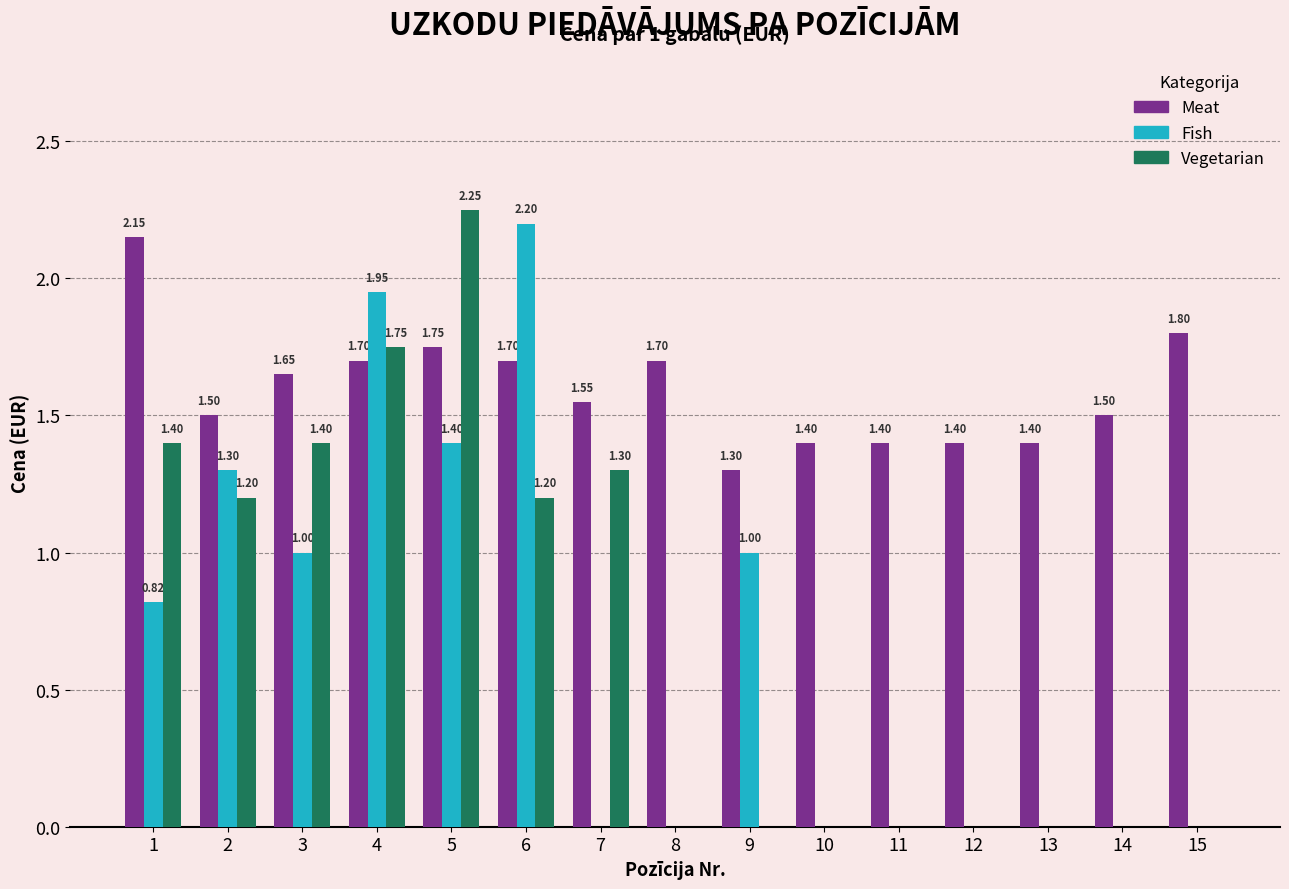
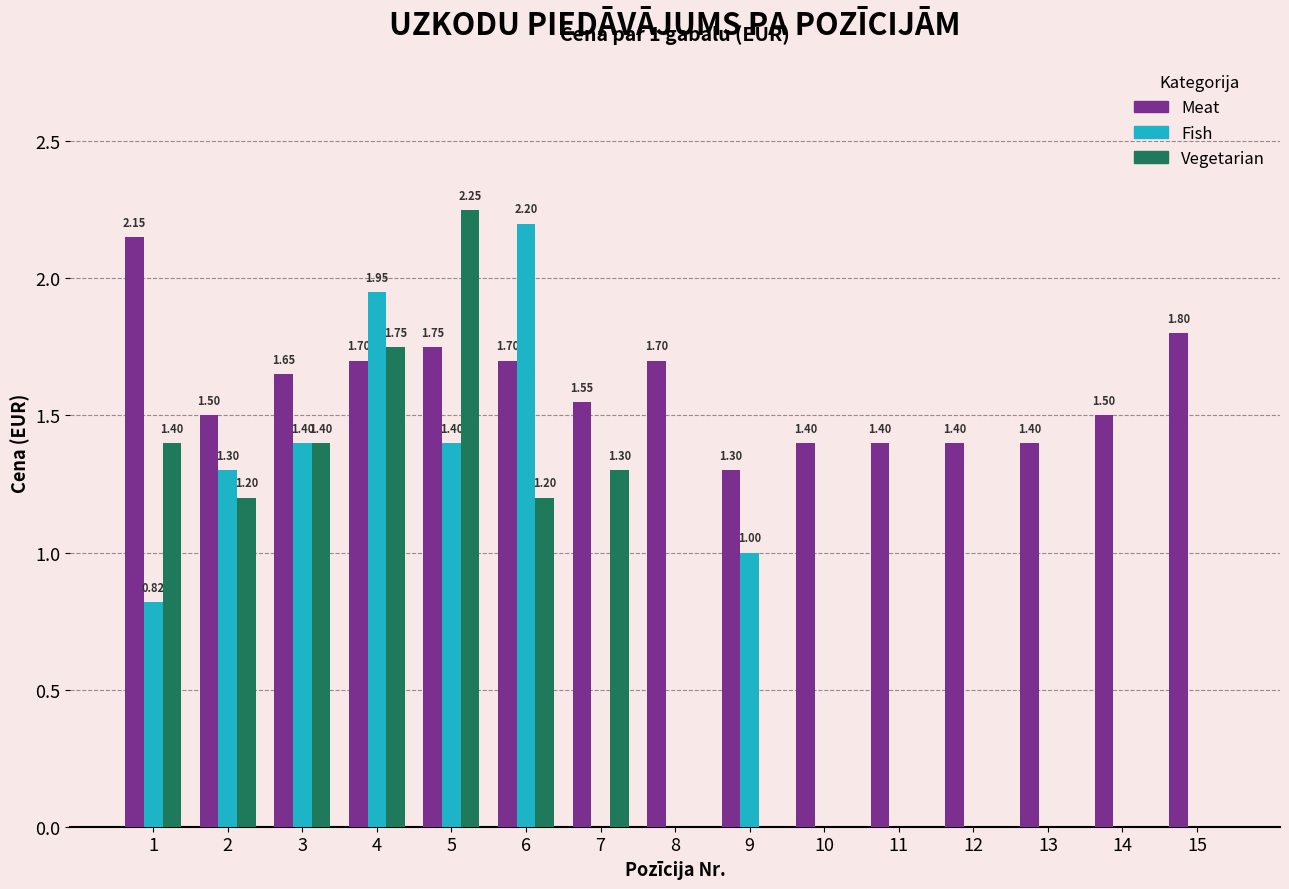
Fish, 3: 1.00 -> 1.40
